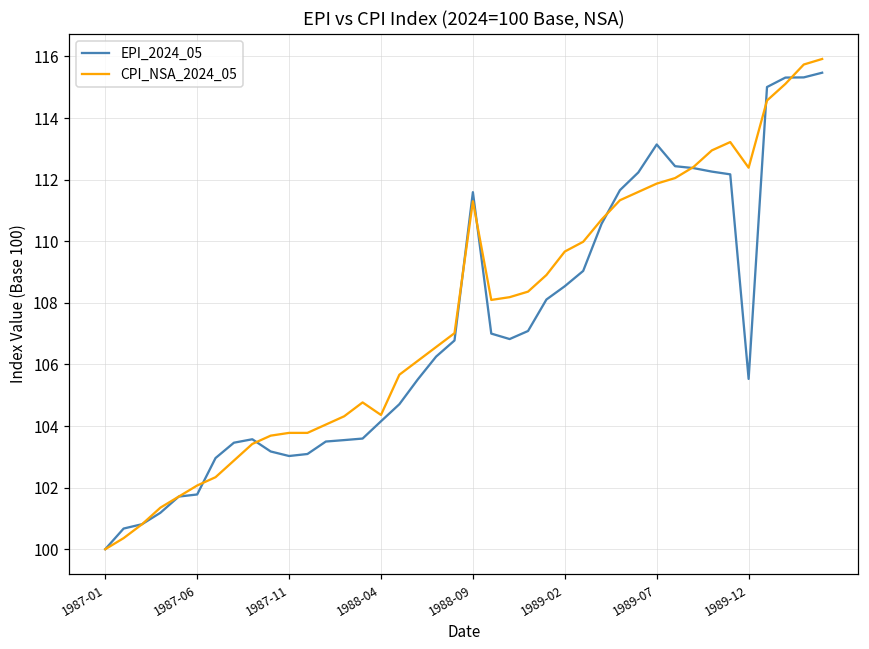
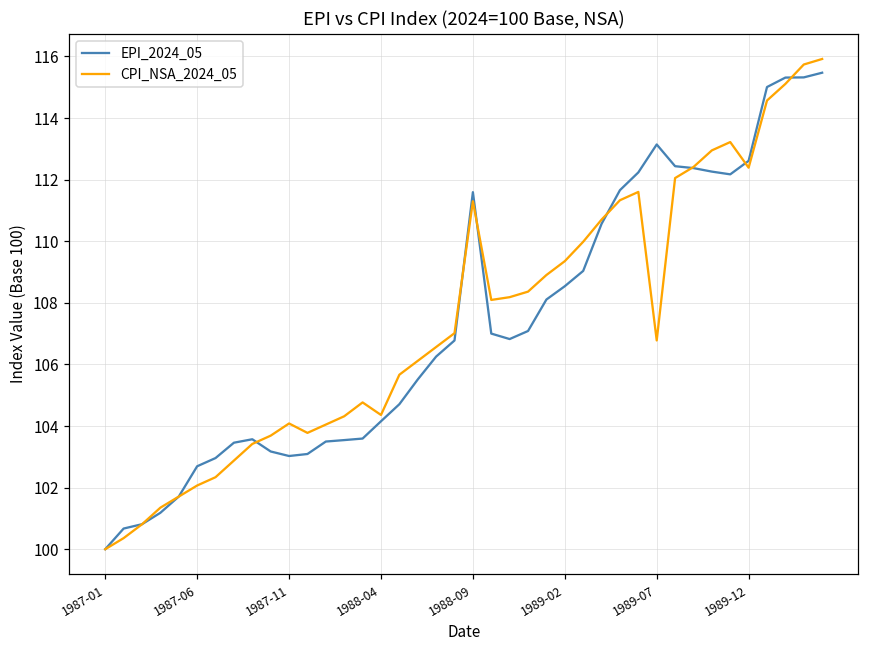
EPI_2024_05, 1987-06: 101.8 -> 102.7
CPI_NSA_2024_05, 1987-11: 103.8 -> 104.1
CPI_NSA_2024_05, 1989-02: 109.7 -> 109.4
CPI_NSA_2024_05, 1989-07: 111.9 -> 106.8
EPI_2024_05, 1989-12: 105.5 -> 112.6
